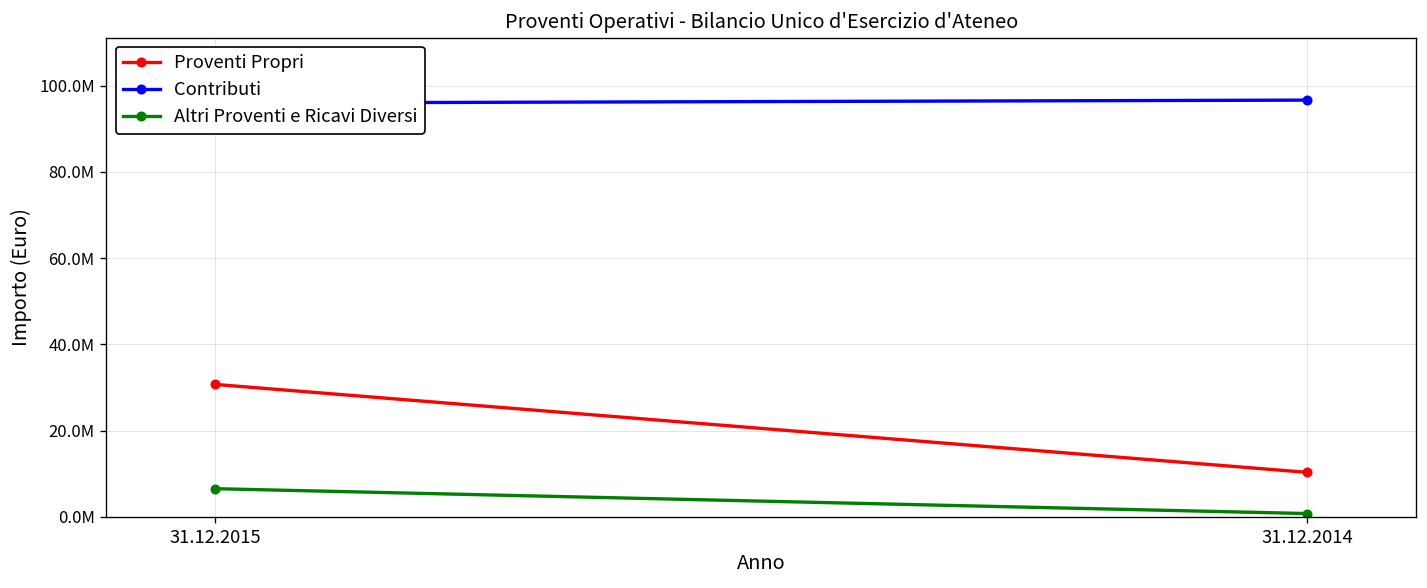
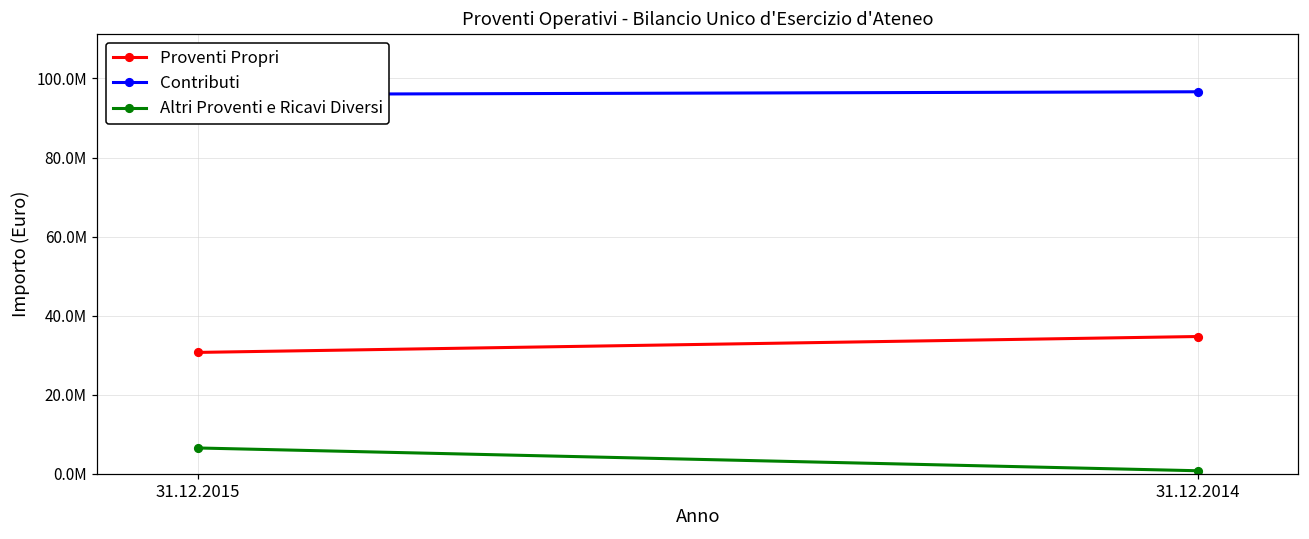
Proventi Propri, 31.12.2014: 10000000 -> 35000000
